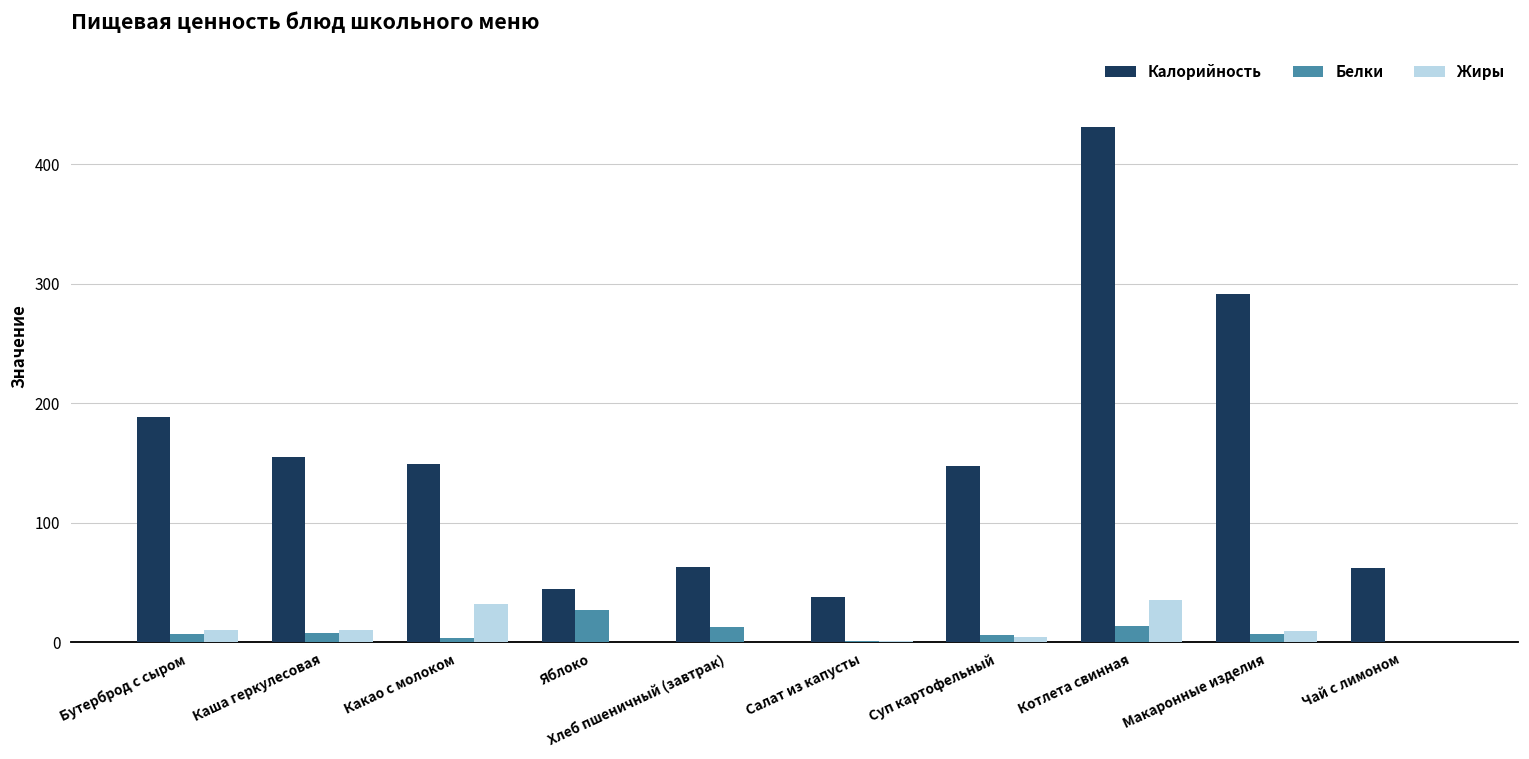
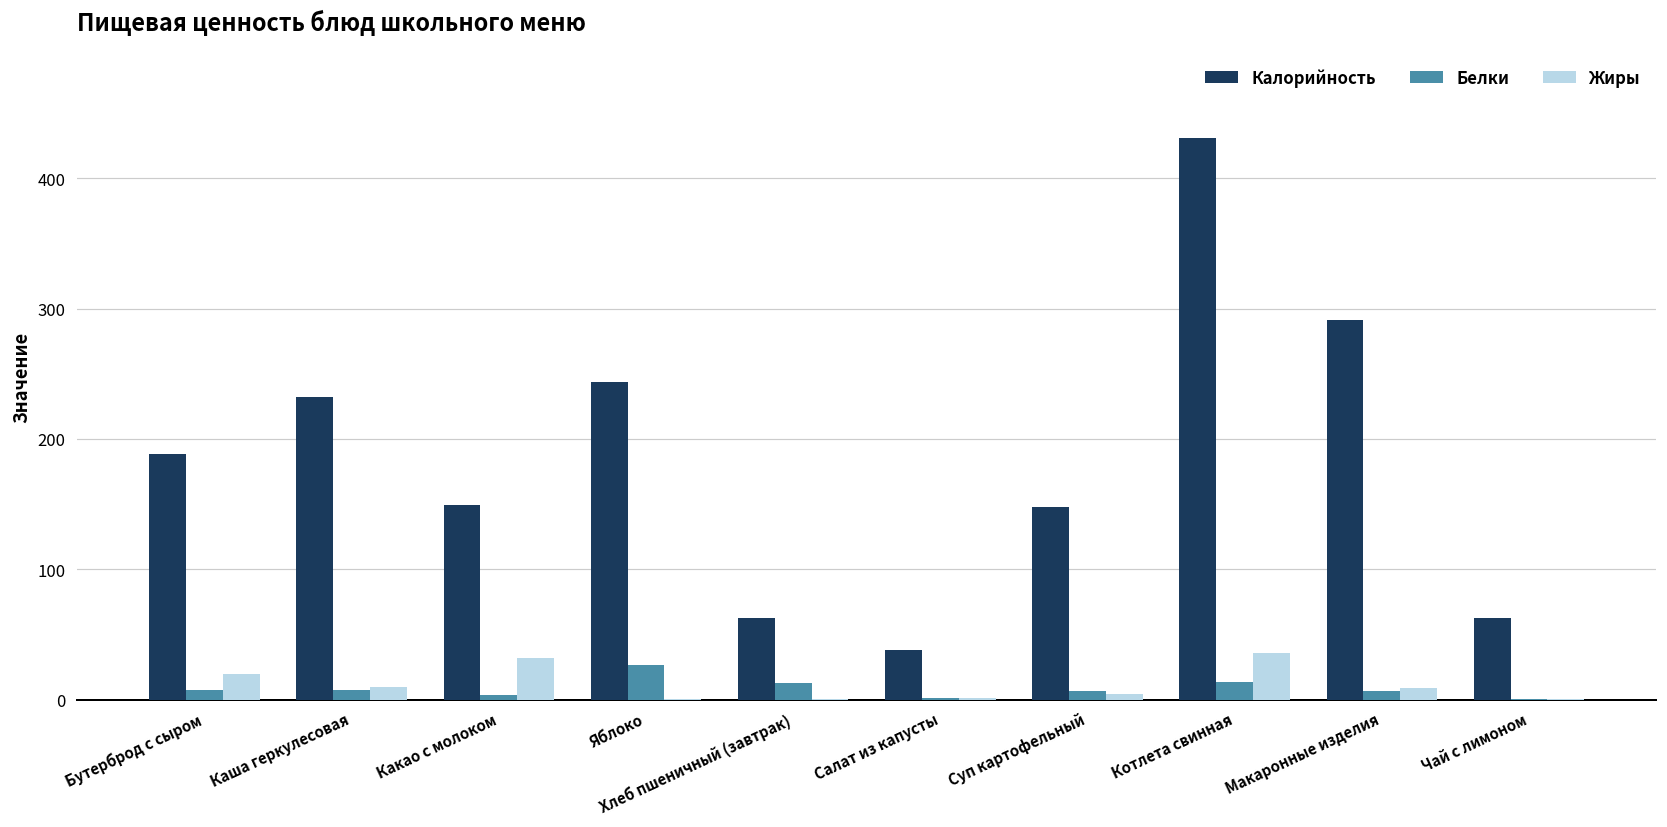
Жиры, Бутерброд с сыром: 10 -> 20
Калорийность, Каша геркулесовая: 155 -> 232
Калорийность, Яблоко: 44 -> 244
